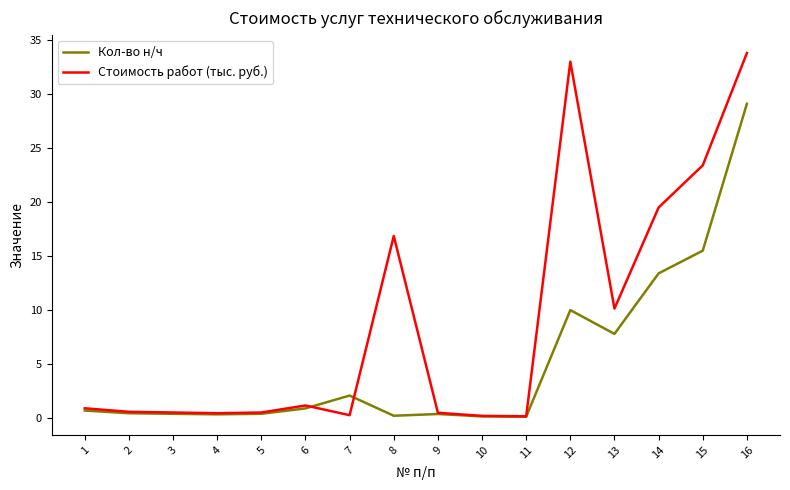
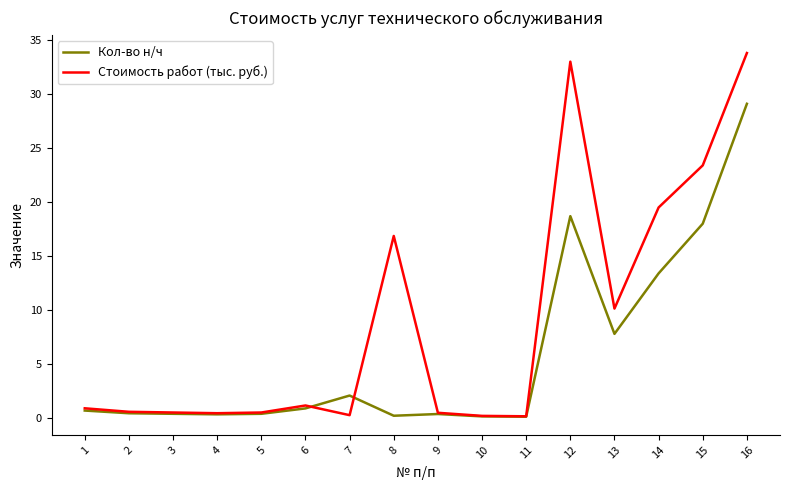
Кол-во н/ч, 12: 10.0 -> 18.7
Кол-во н/ч, 15: 15.5 -> 18.0
